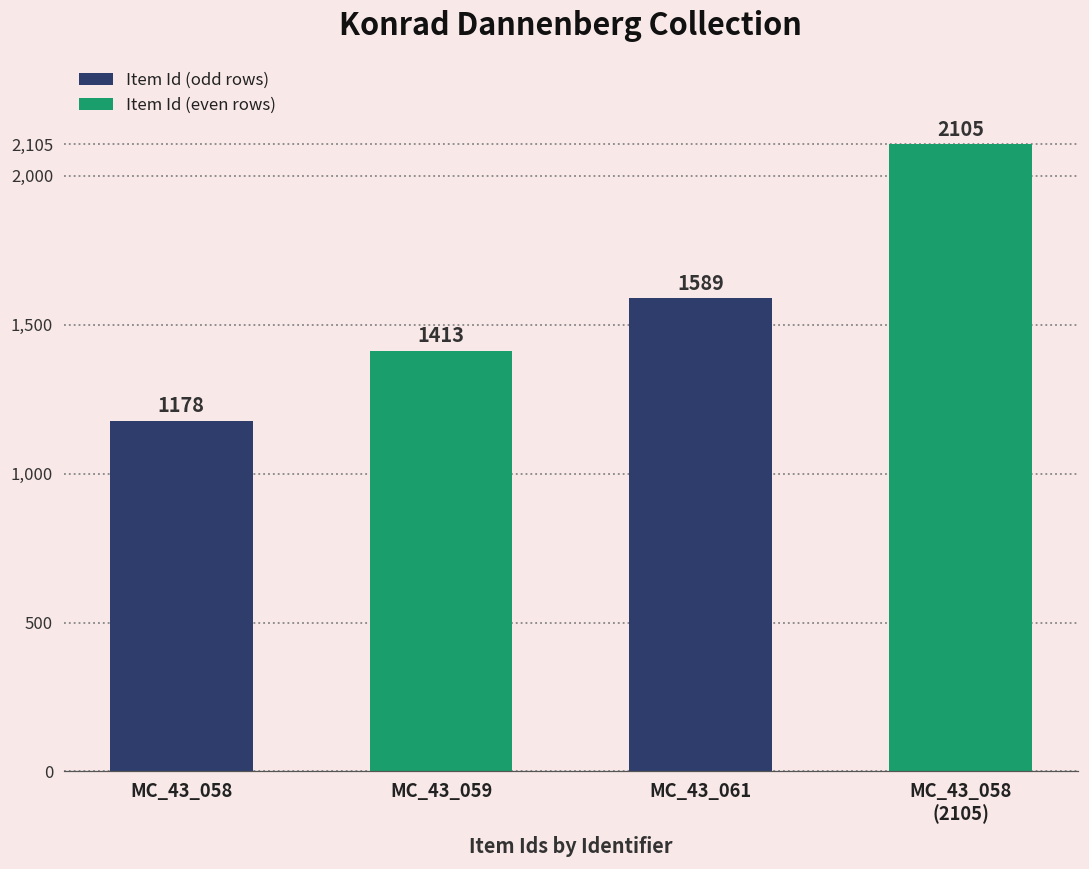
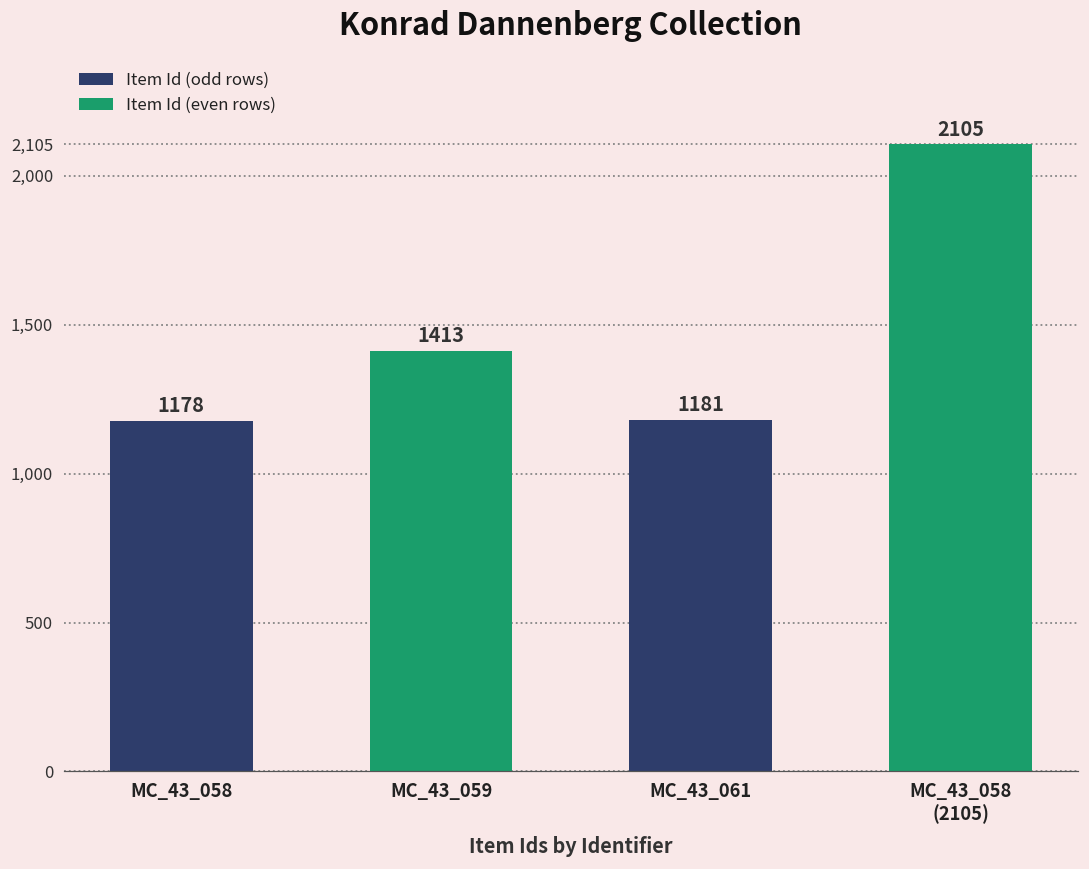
MC_43_061: 1589 -> 1181
